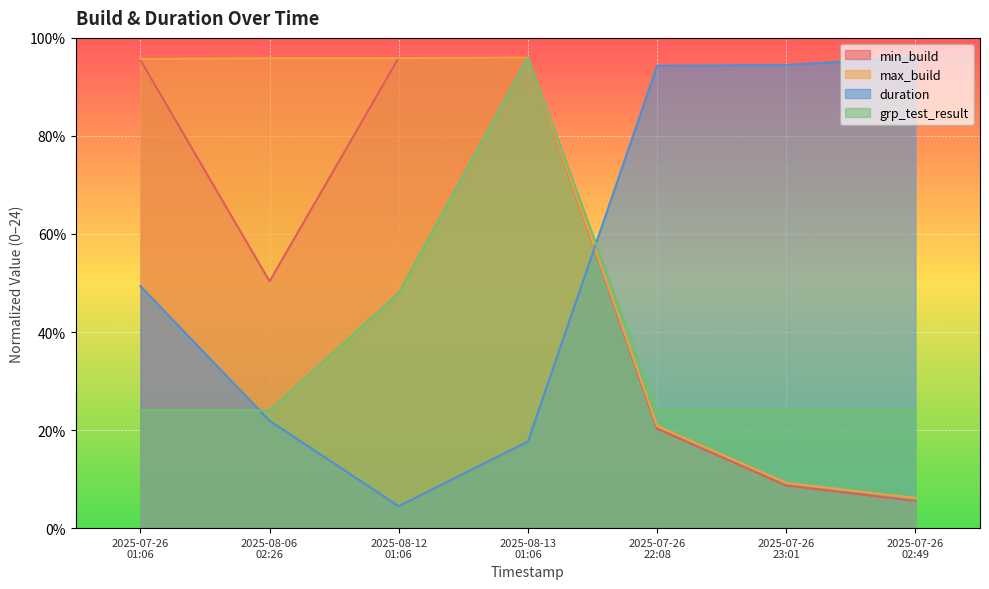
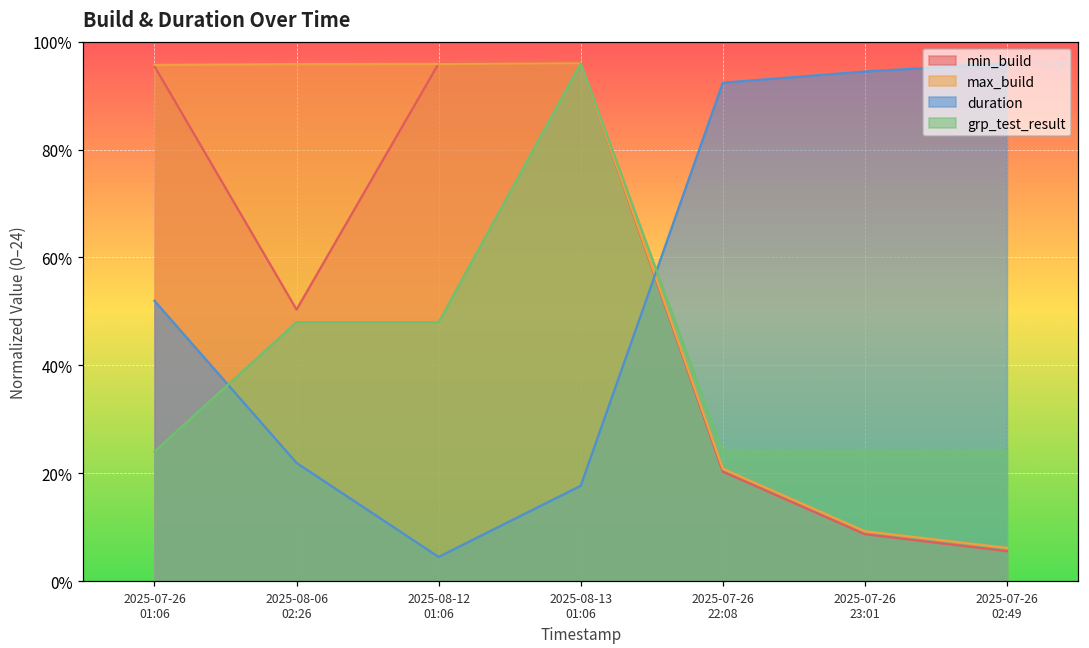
duration, 2025-07-26 01:06: 49% -> 52%
grp_test_result, 2025-08-06 02:26: 24% -> 48%
duration, 2025-07-26 22:08: 94% -> 92%
